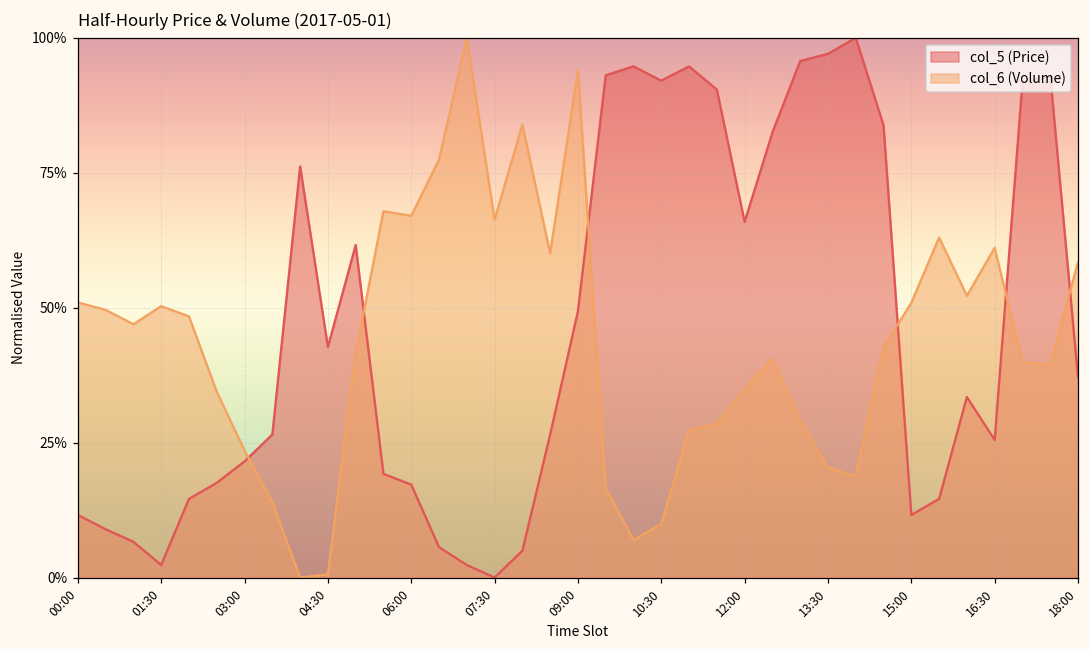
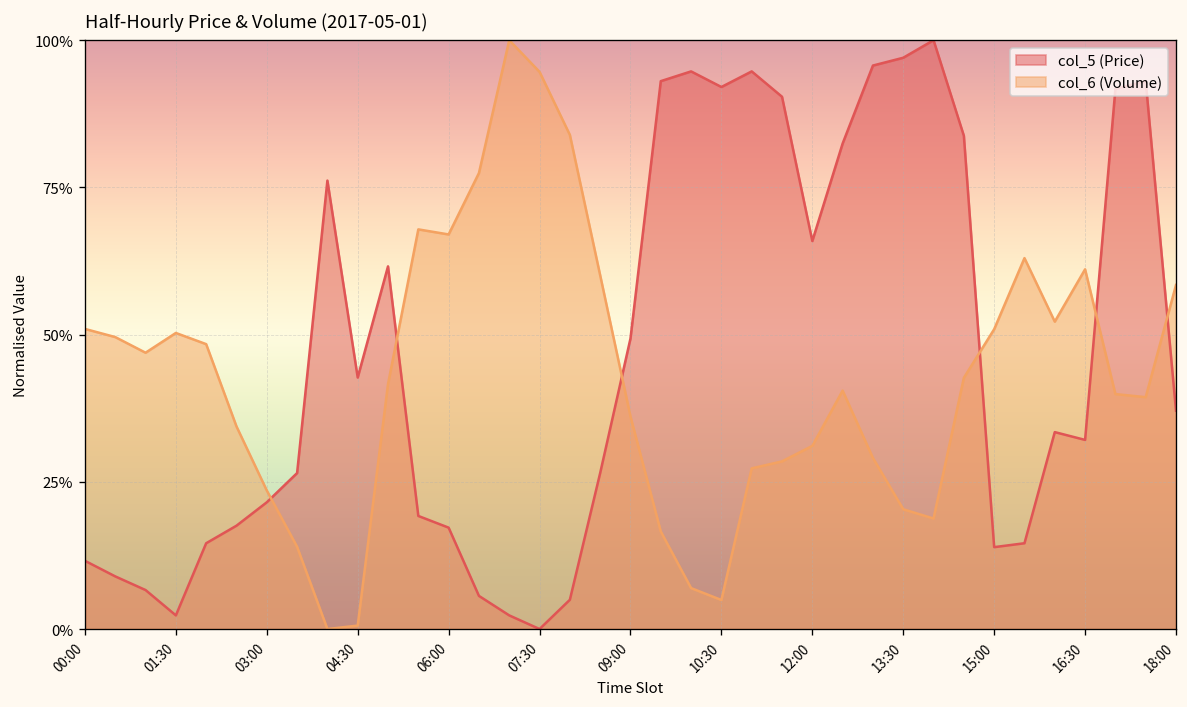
col_6 (Volume), 07:30: 66% -> 95%
col_6 (Volume), 09:00: 94% -> 36%
col_6 (Volume), 10:30: 10% -> 5%
col_6 (Volume), 12:00: 35% -> 31%
col_5 (Price), 15:00: 12% -> 14%
col_5 (Price), 16:30: 25% -> 32%
